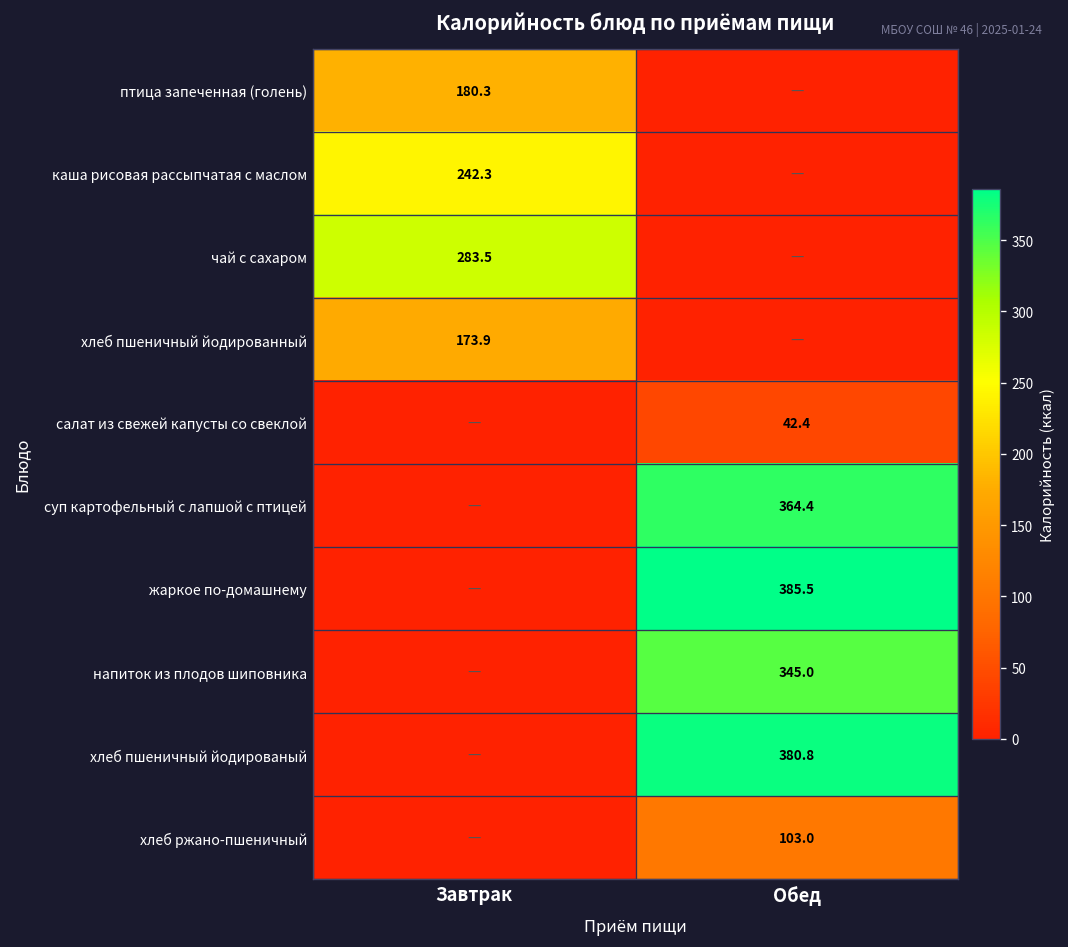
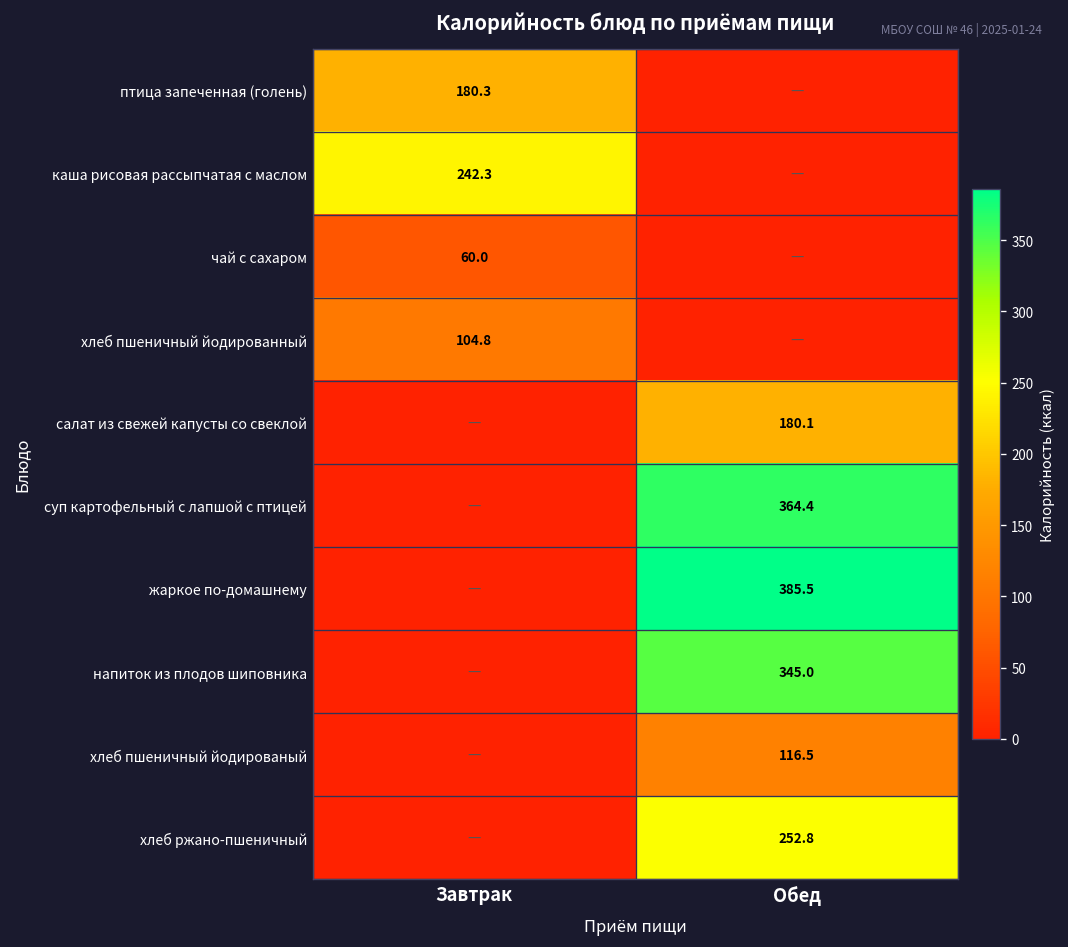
чай с сахаром, Завтрак: 283.5 -> 60.0
хлеб пшеничный йодированный, Завтрак: 173.9 -> 104.8
салат из свежей капусты со свеклой, Обед: 42.4 -> 180.1
хлеб пшеничный йодированый, Обед: 380.8 -> 116.5
хлеб ржано-пшеничный, Обед: 103.0 -> 252.8
